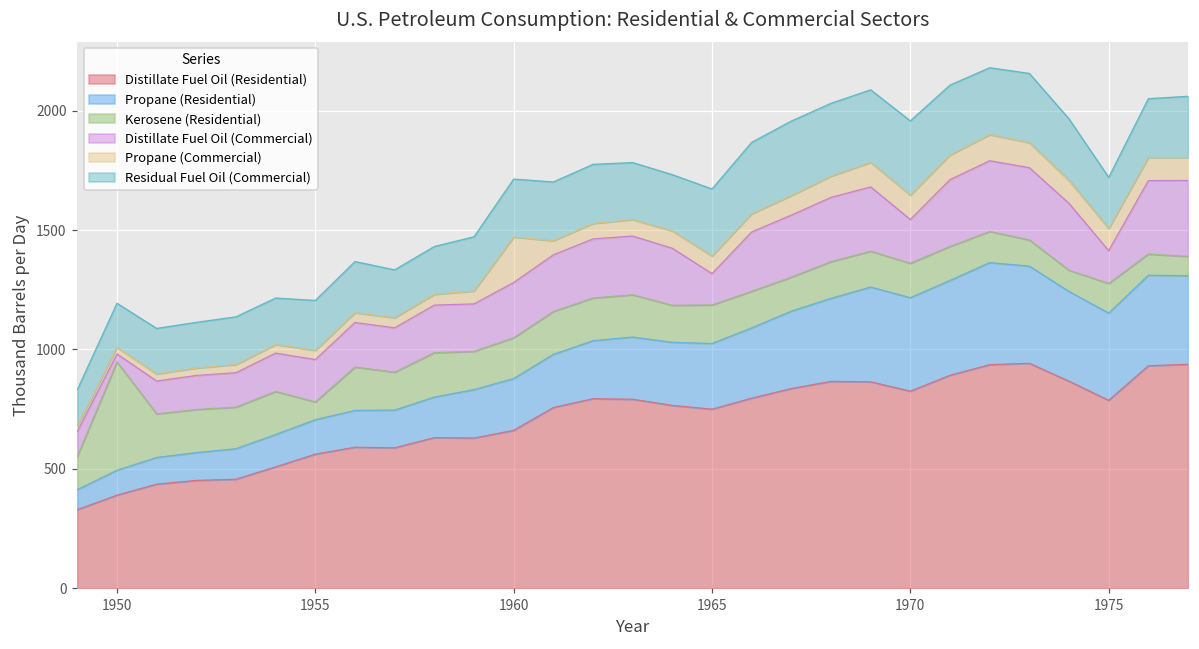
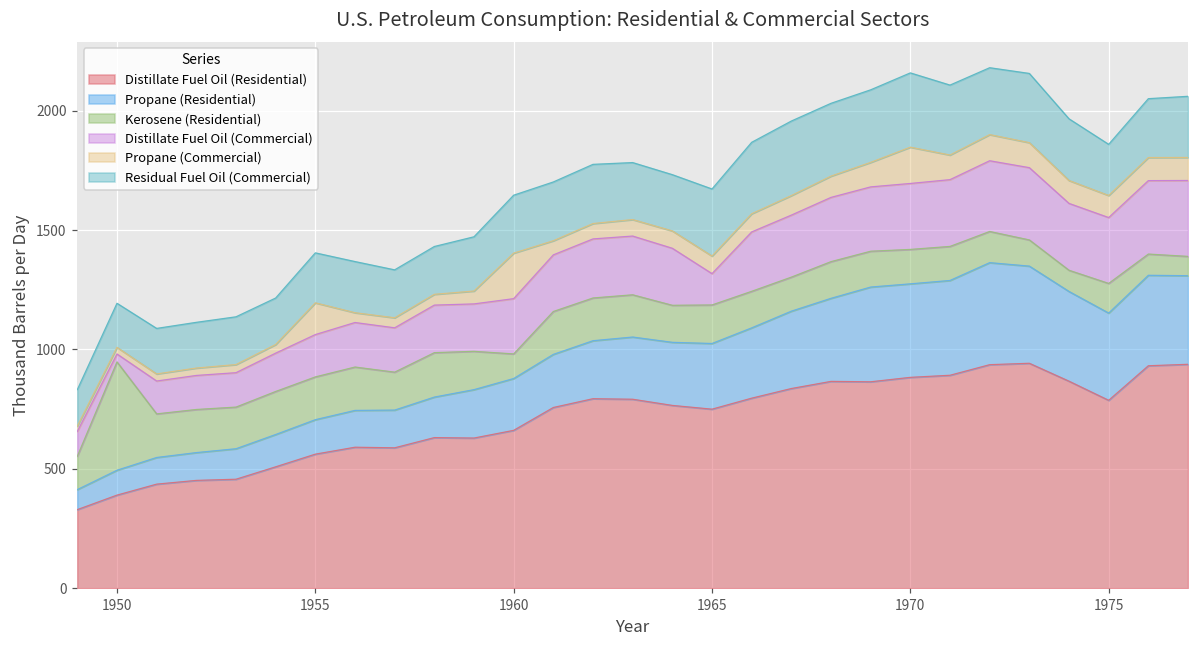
Kerosene (Residential), 1955: 70 -> 180
Propane (Commercial), 1955: 40 -> 130
Kerosene (Residential), 1960: 170 -> 100
Distillate Fuel Oil (Residential), 1970: 830 -> 880
Distillate Fuel Oil (Commercial), 1970: 180 -> 280
Propane (Commercial), 1970: 100 -> 150
Distillate Fuel Oil (Commercial), 1975: 140 -> 280
